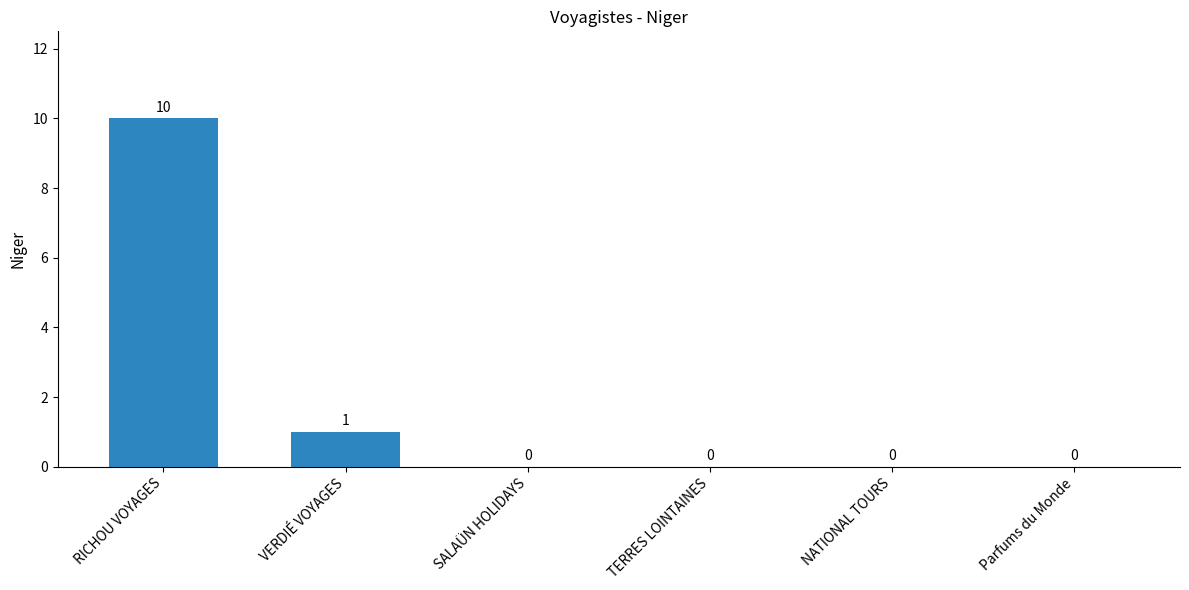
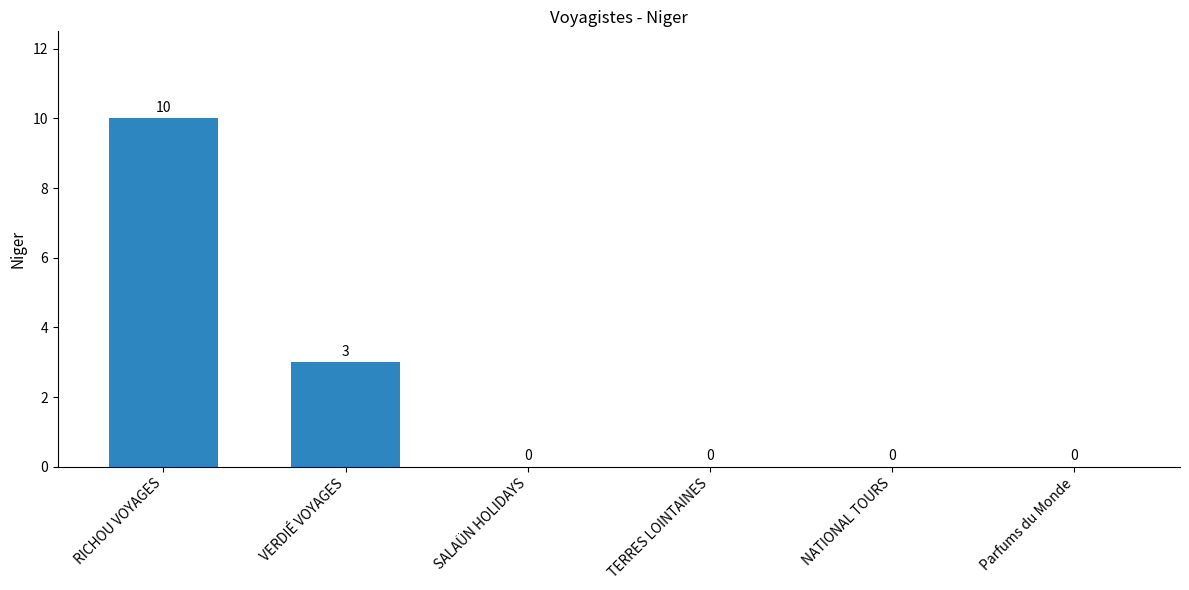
VERDIÉ VOYAGES: 1 -> 3
